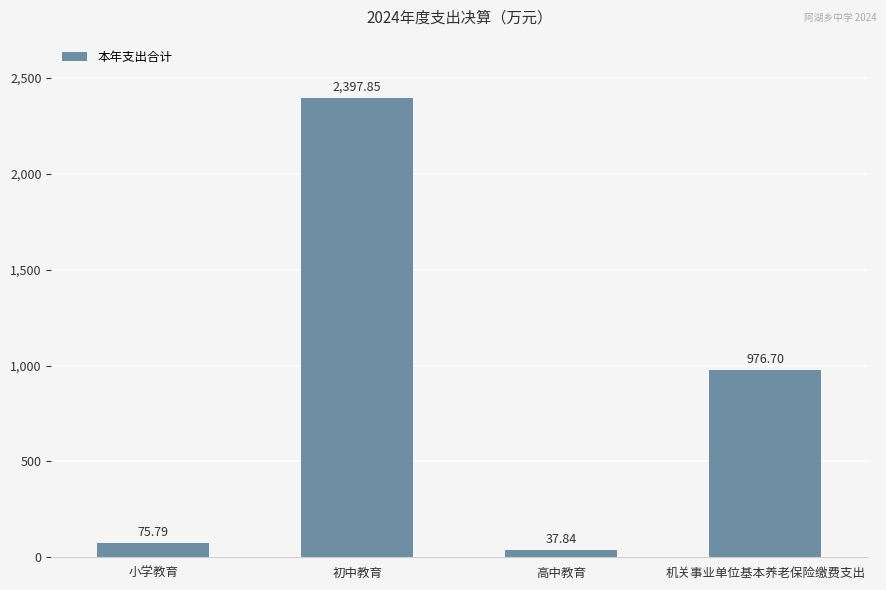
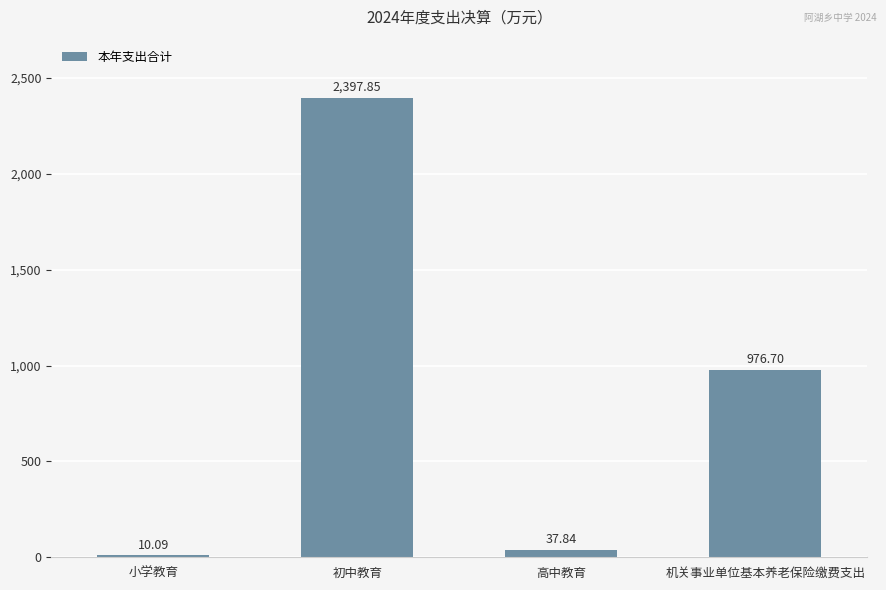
小学教育: 75.79 -> 10.09
